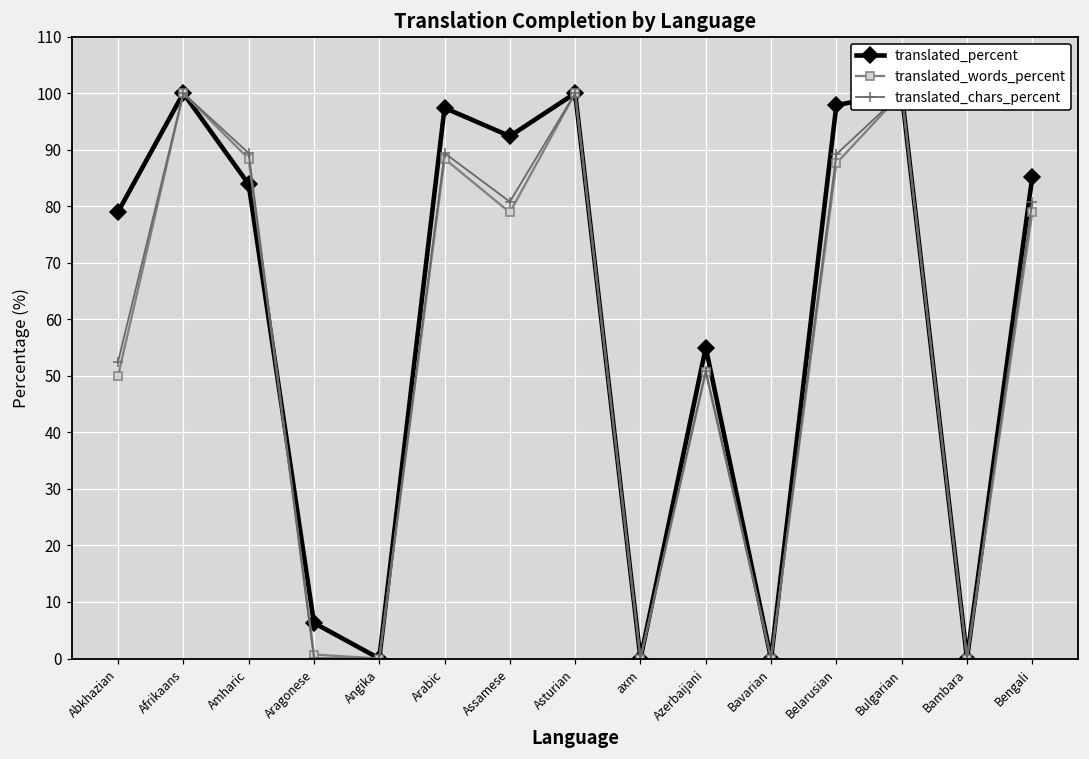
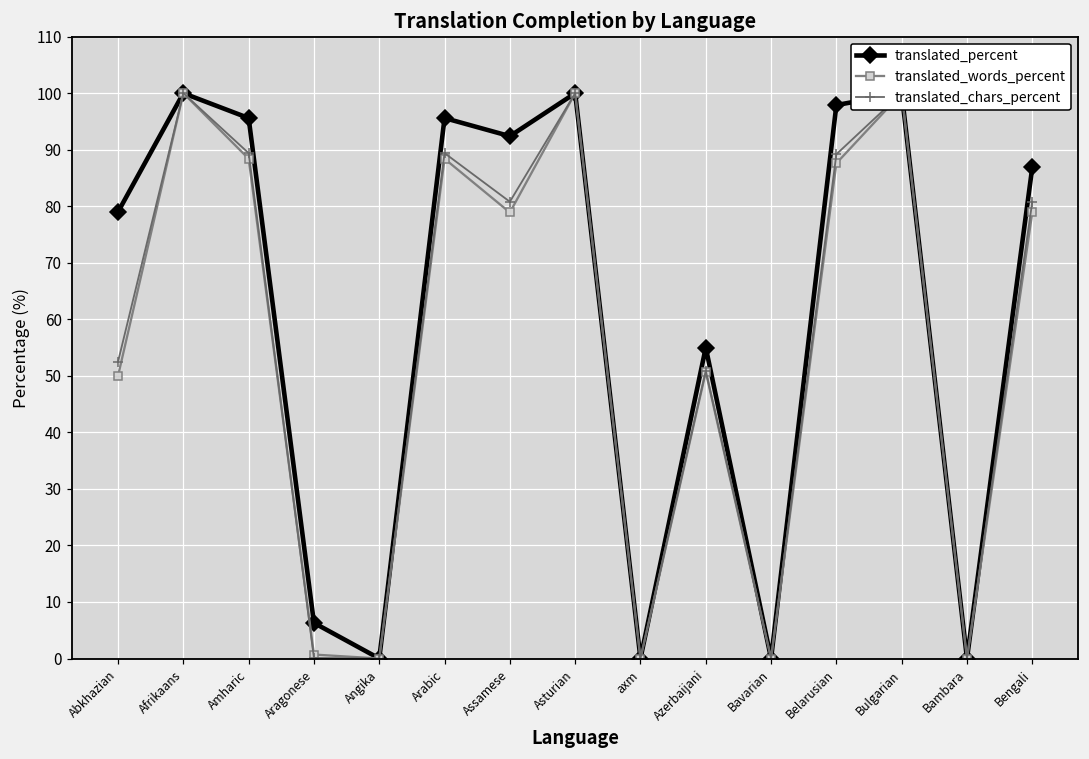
translated_percent, Amharic: 84 -> 96
translated_percent, Arabic: 97 -> 96
translated_percent, Bengali: 85 -> 87
